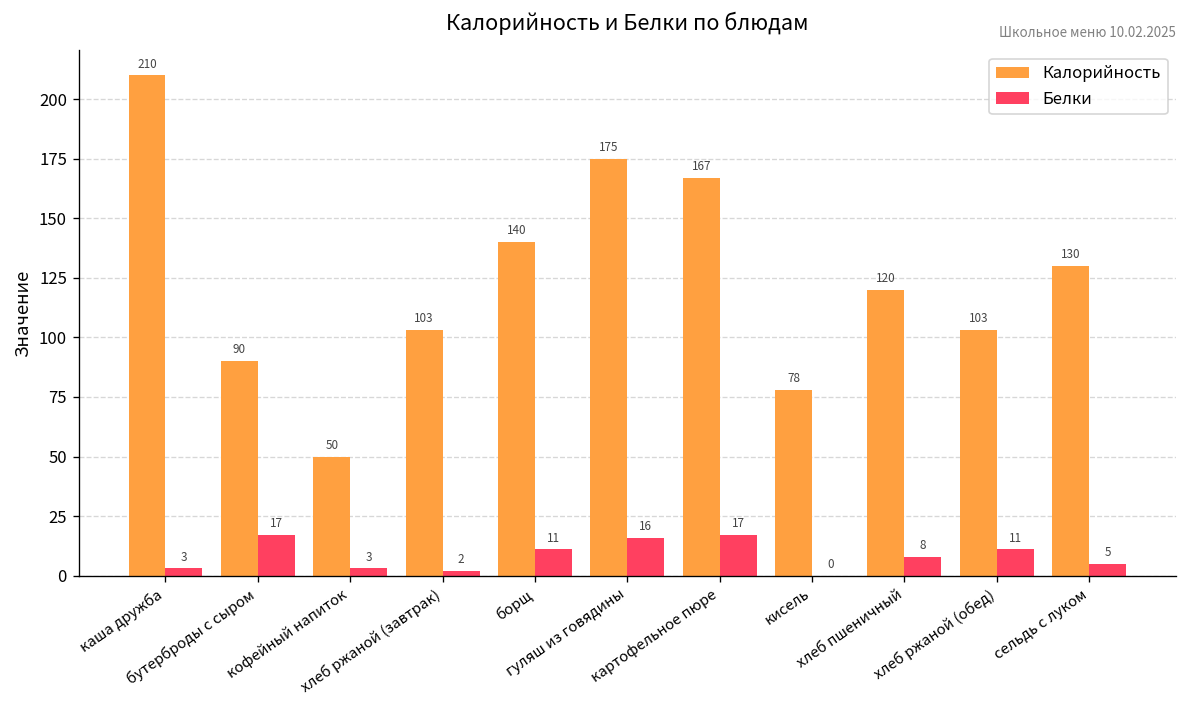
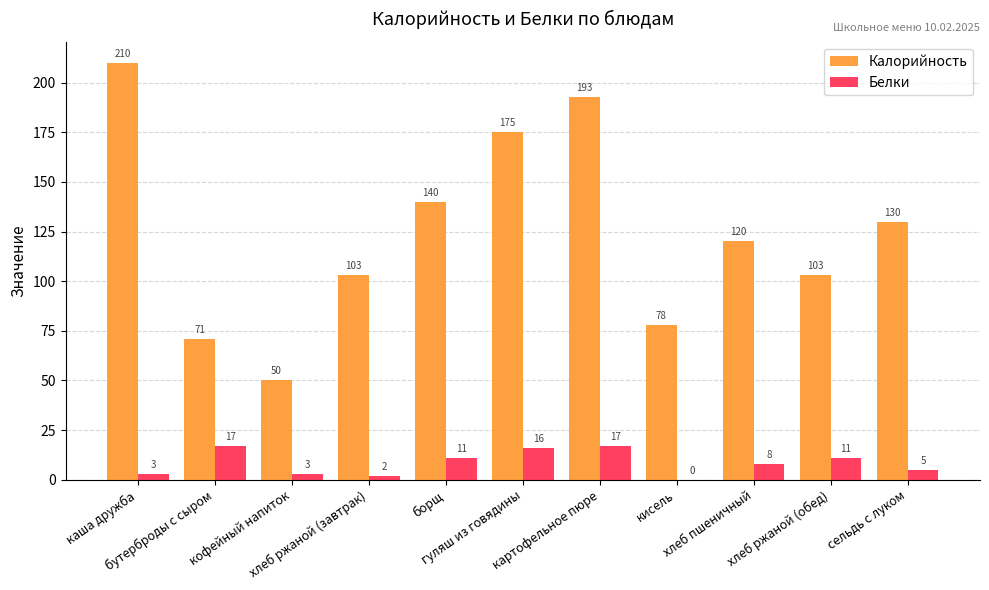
Калорийность, бутерброды с сыром: 90 -> 71
Калорийность, картофельное пюре: 167 -> 193
